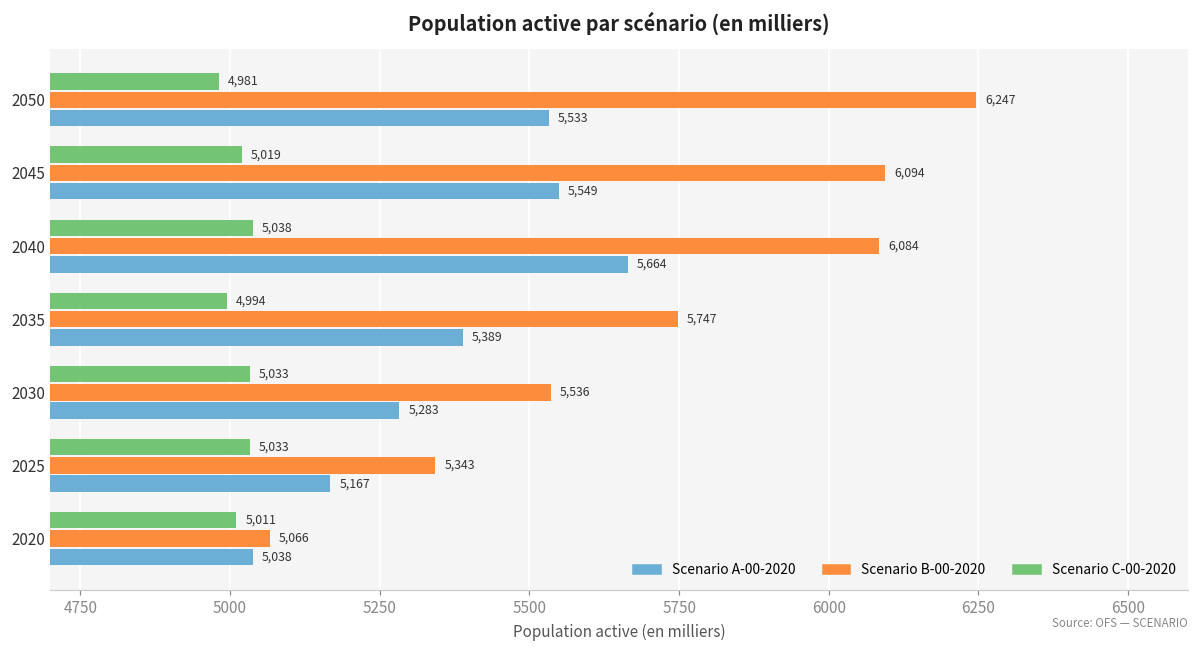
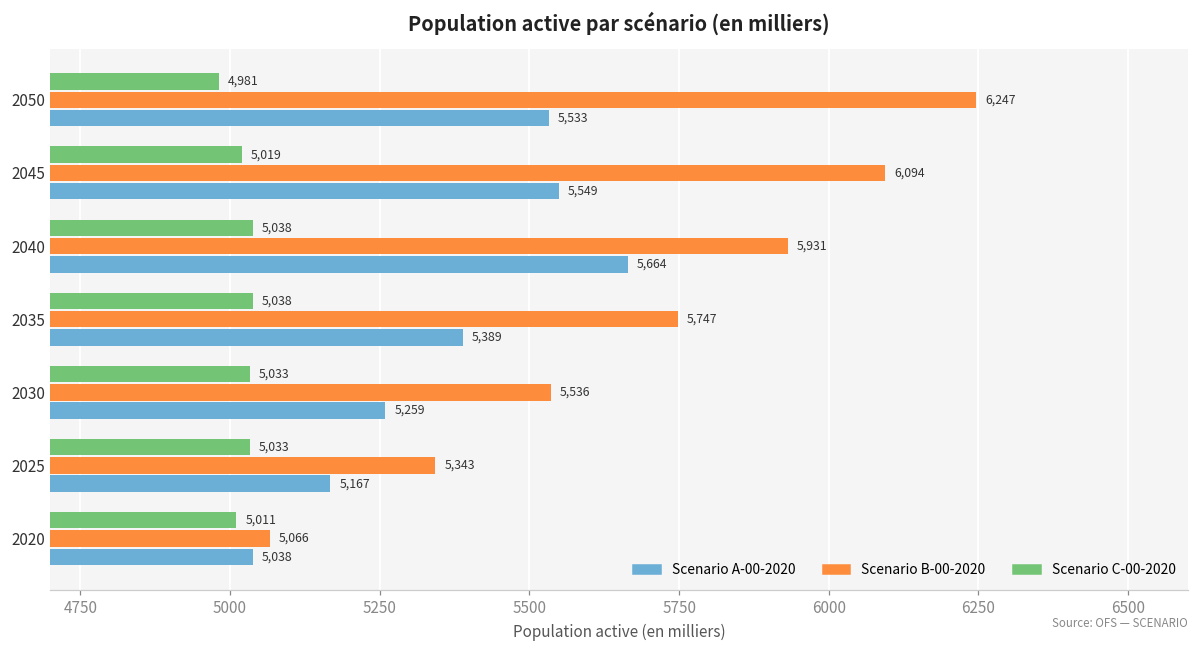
Scenario B-00-2020, 2040: 6,084 -> 5,931
Scenario C-00-2020, 2035: 4,994 -> 5,038
Scenario A-00-2020, 2030: 5,283 -> 5,259
